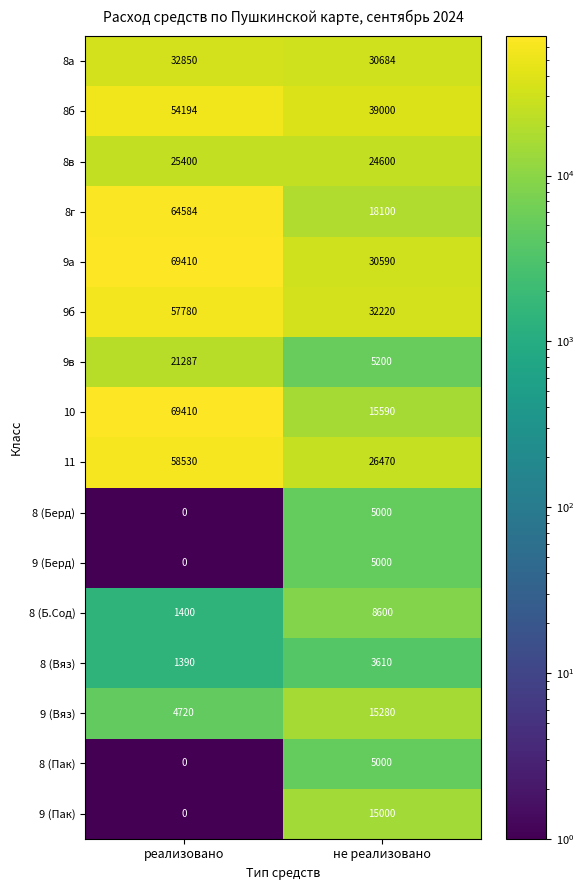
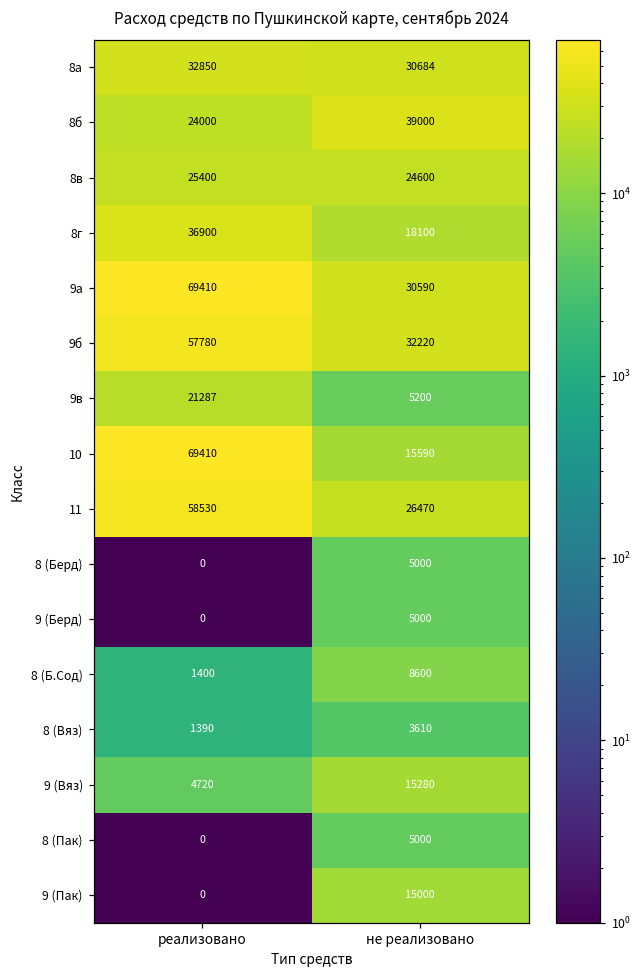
8б, реализовано: 54194 -> 24000
8г, реализовано: 64584 -> 36900
